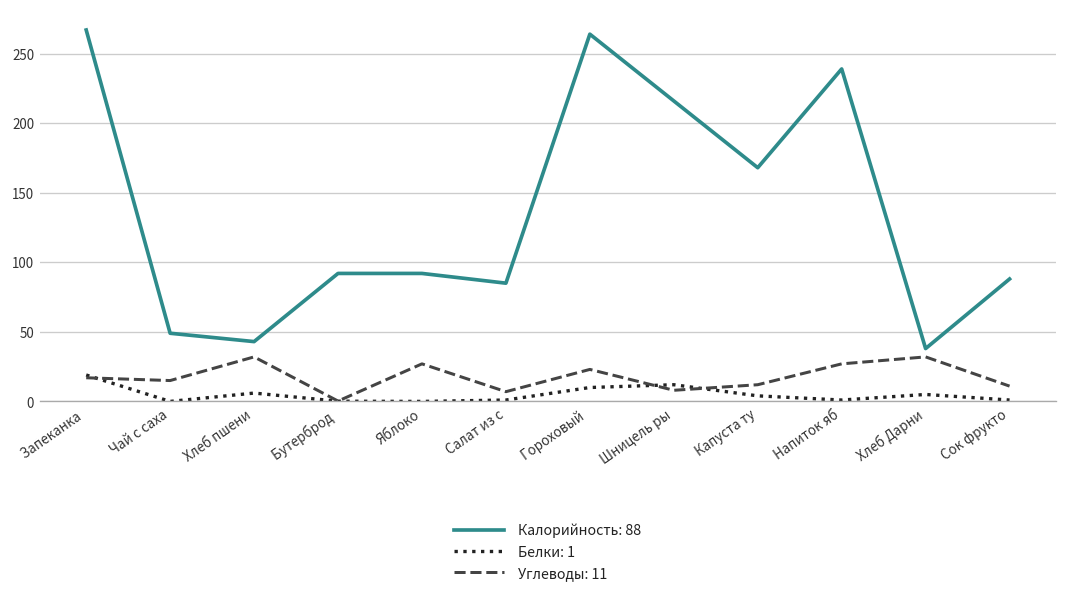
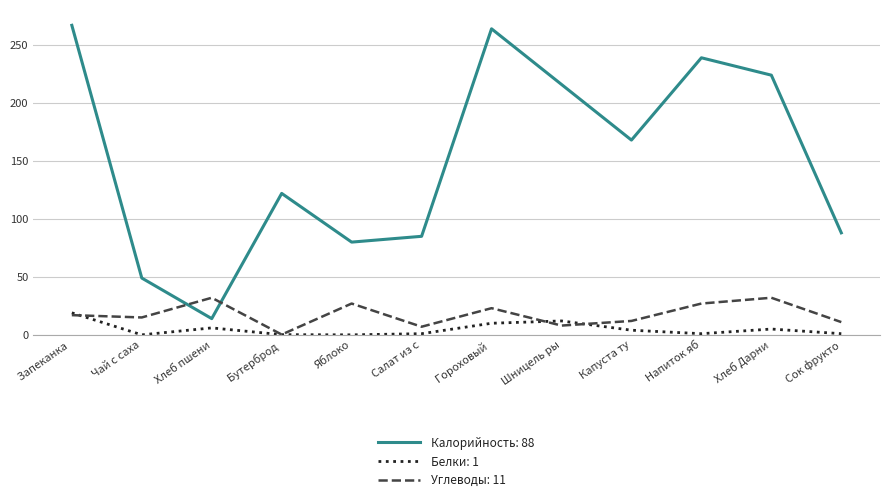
Калорийность: 88, Хлеб пшени: 43 -> 14
Калорийность: 88, Бутерброд: 92 -> 122
Калорийность: 88, Яблоко: 92 -> 80
Калорийность: 88, Хлеб Дарни: 38 -> 224
